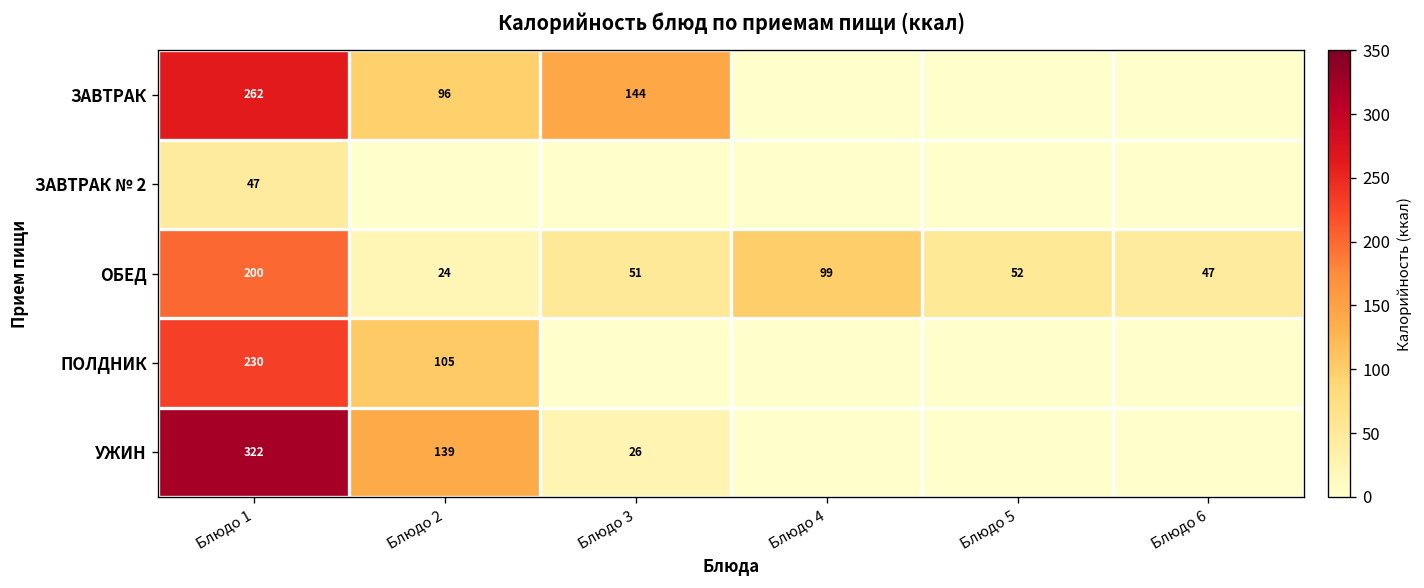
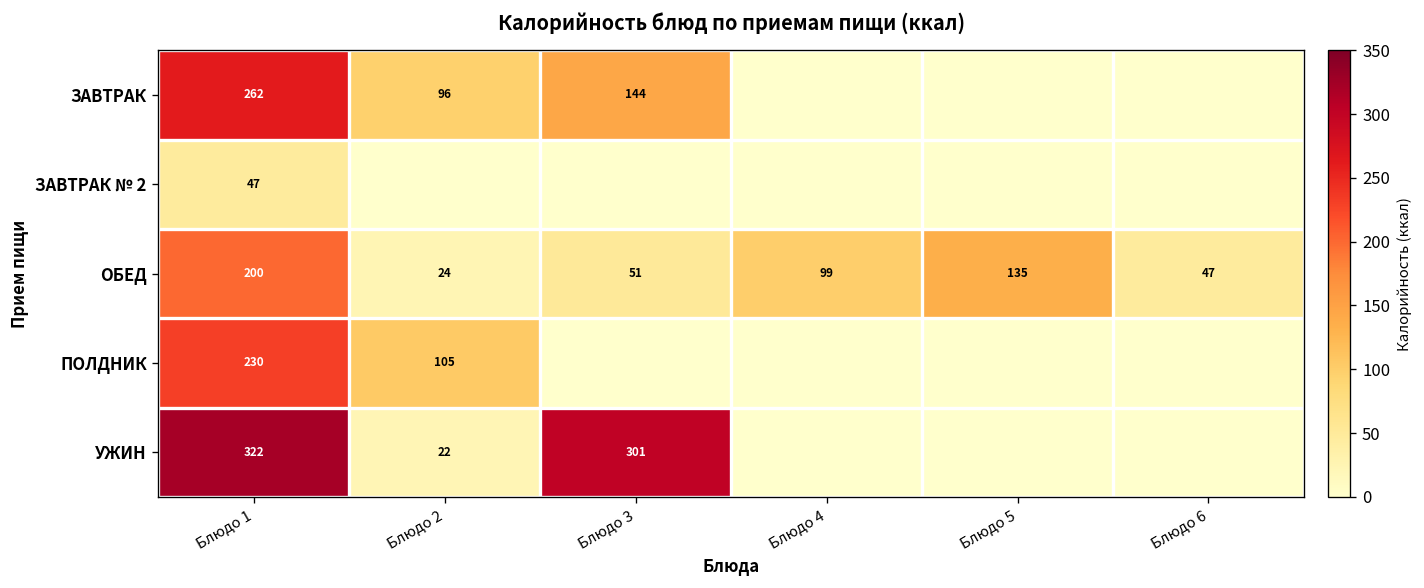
ОБЕД, Блюдо 5: 52 -> 135
УЖИН, Блюдо 2: 139 -> 22
УЖИН, Блюдо 3: 26 -> 301
